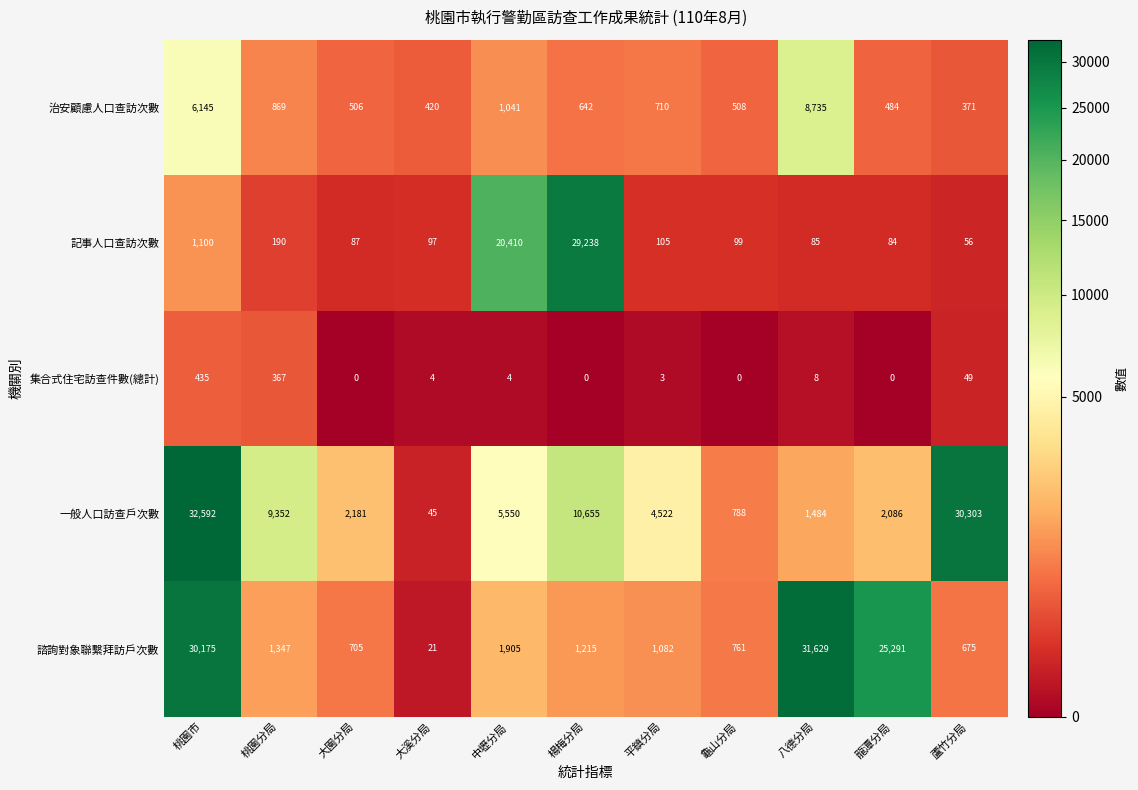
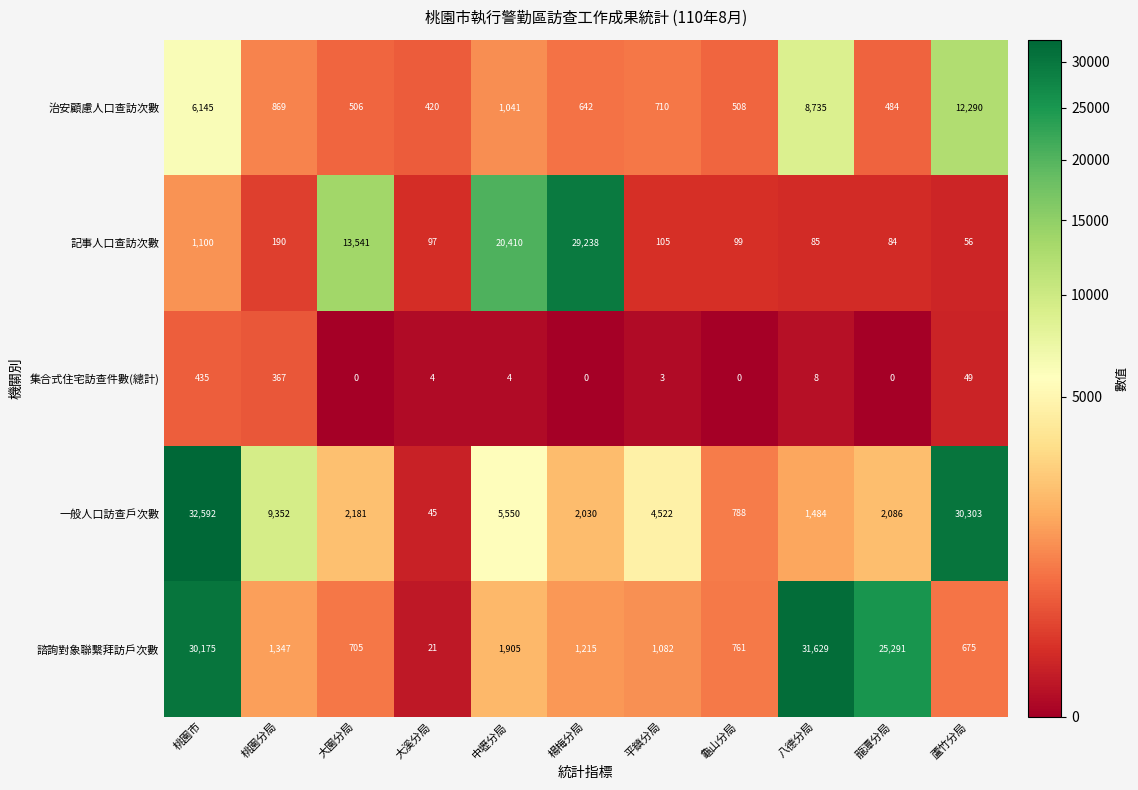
治安顧慮人口查訪次數, 蘆竹分局: 371 -> 12,290
記事人口查訪次數, 大園分局: 87 -> 13,541
一般人口訪查戶次數, 楊梅分局: 10,655 -> 2,030
